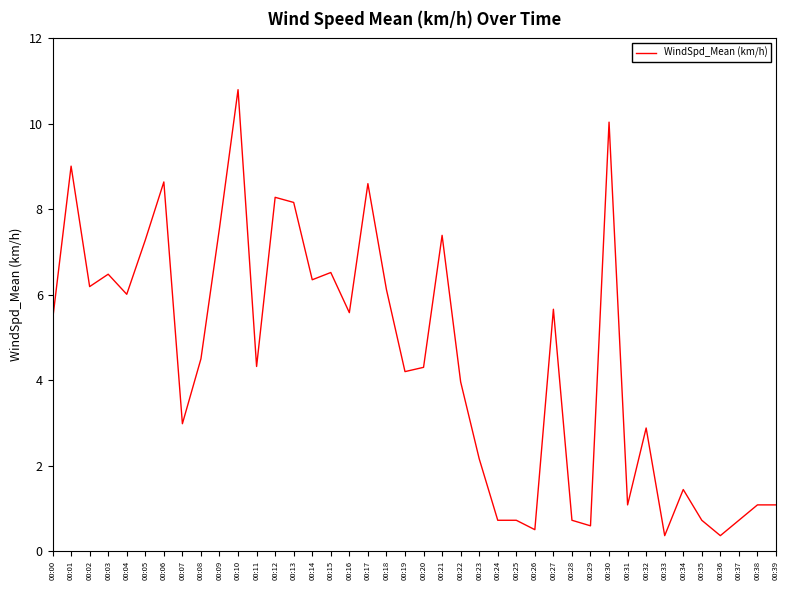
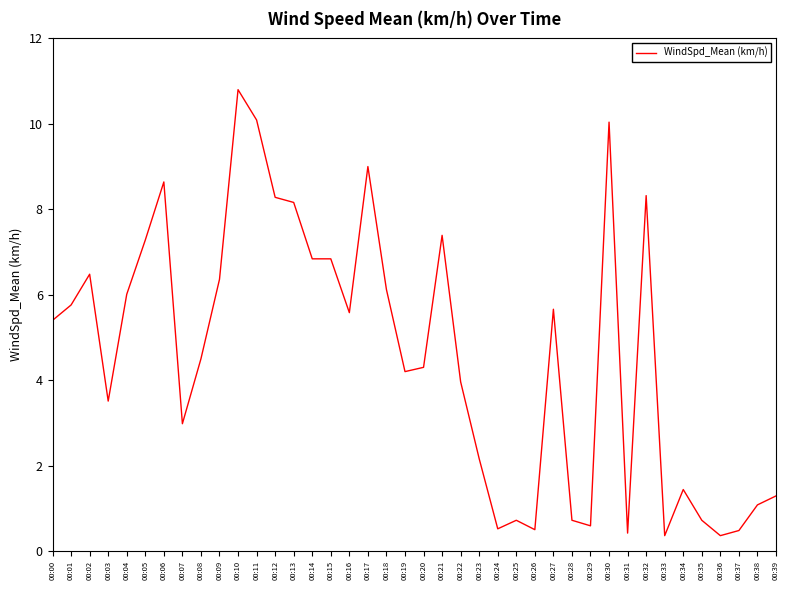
00:01: 9.0 -> 5.8
00:02: 6.2 -> 6.5
00:03: 6.5 -> 3.5
00:09: 7.6 -> 6.4
00:11: 4.3 -> 10.1
00:14: 6.4 -> 6.8
00:15: 6.5 -> 6.8
00:17: 8.6 -> 9.0
00:24: 0.7 -> 0.5
00:31: 1.1 -> 0.4
00:32: 2.9 -> 8.3
00:37: 0.7 -> 0.5
00:39: 1.1 -> 1.3
